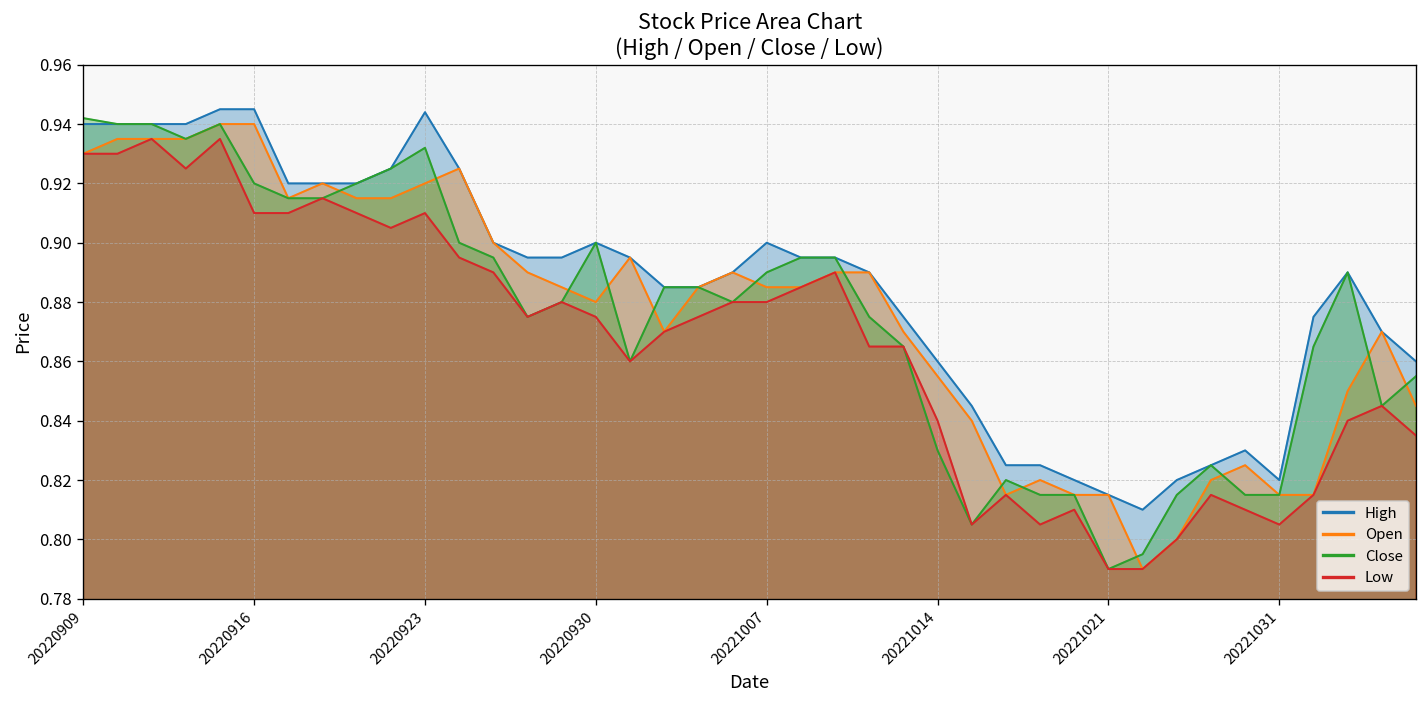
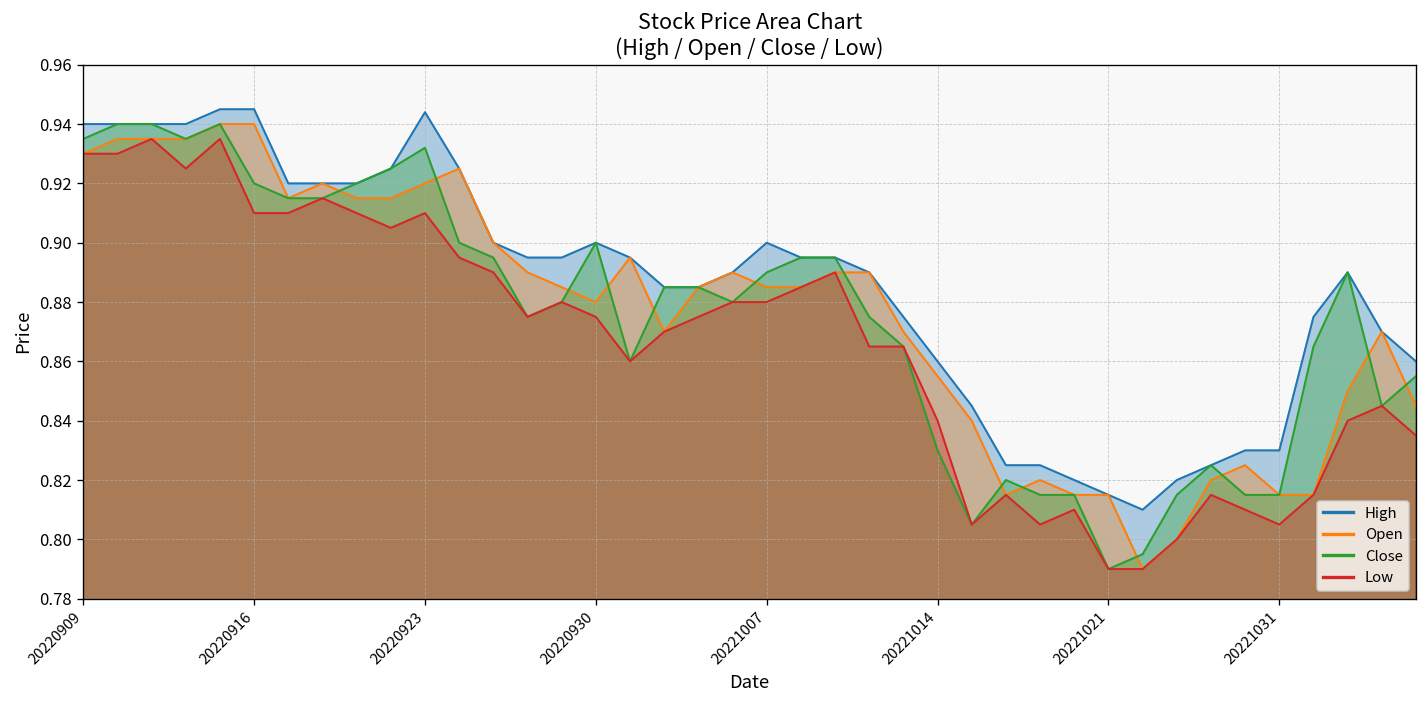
Close, 20220909: 0.942 -> 0.935
High, 20221031: 0.82 -> 0.83
